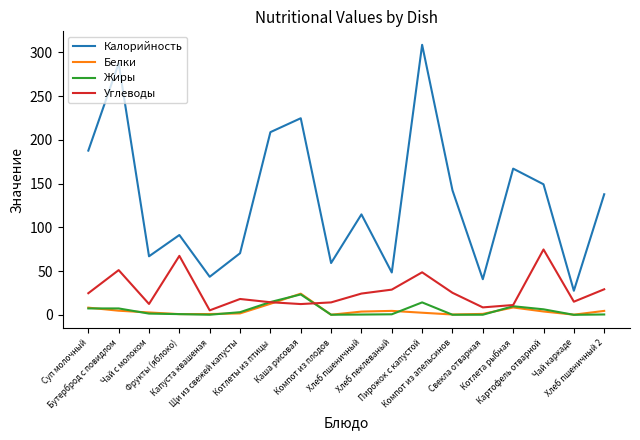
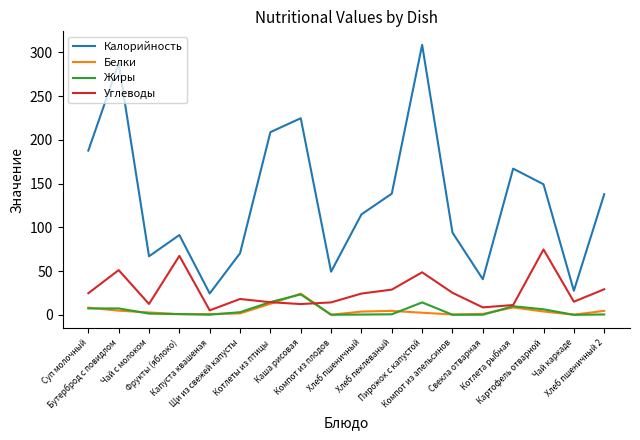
Калорийность, Капуста квашеная: 40 -> 20
Калорийность, Компот из плодов: 60 -> 50
Калорийность, Хлеб пеклеваный: 50 -> 140
Калорийность, Компот из апельсинов: 140 -> 90
